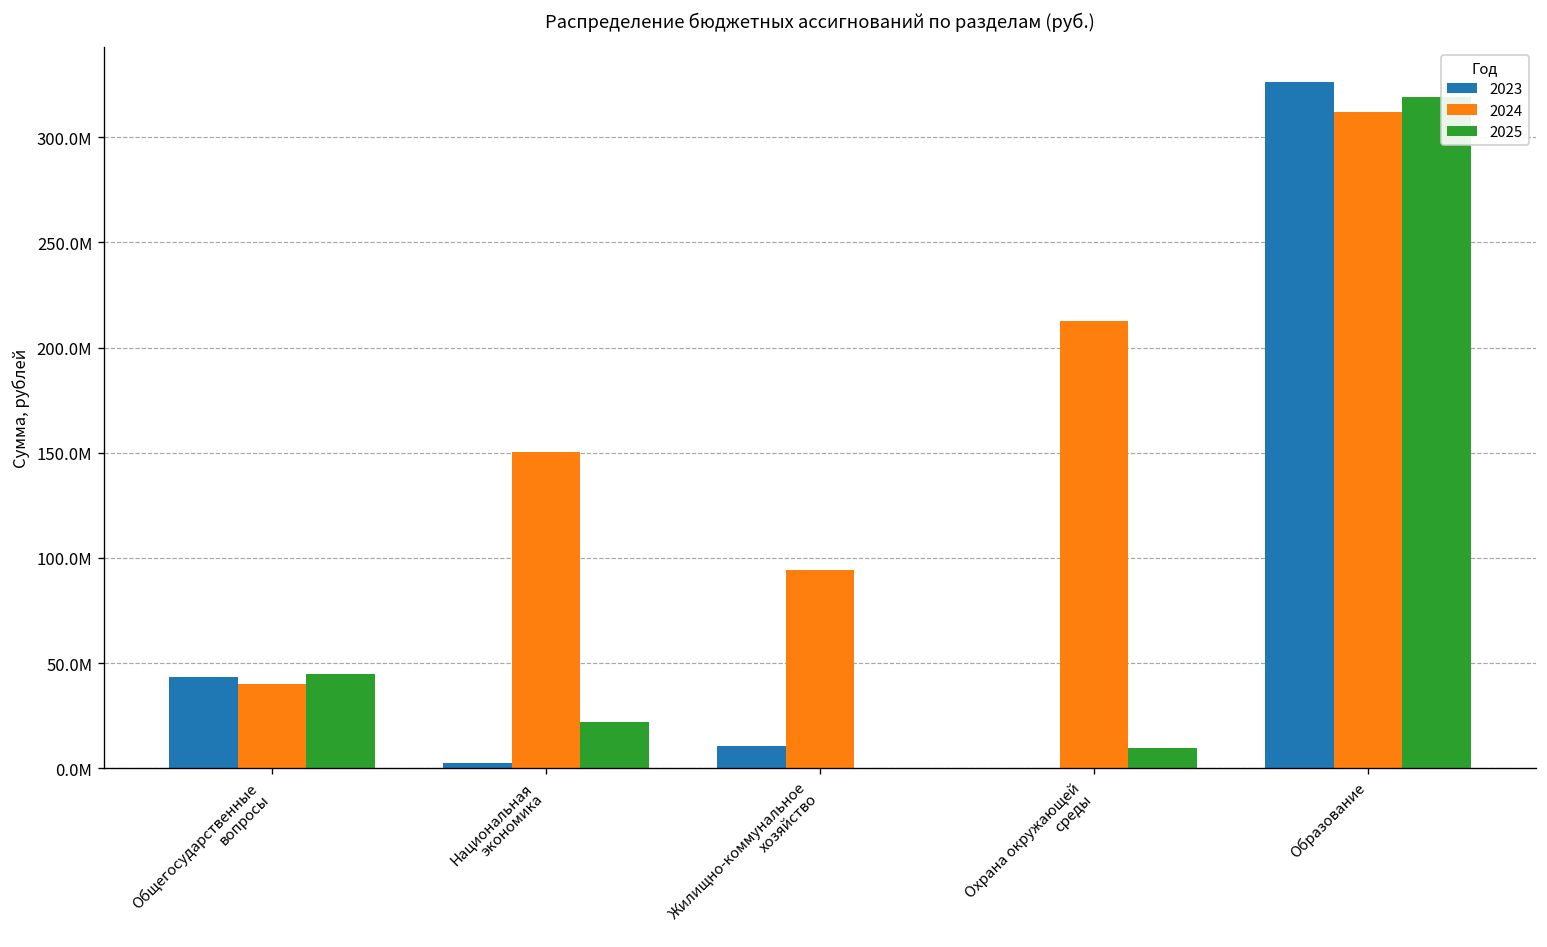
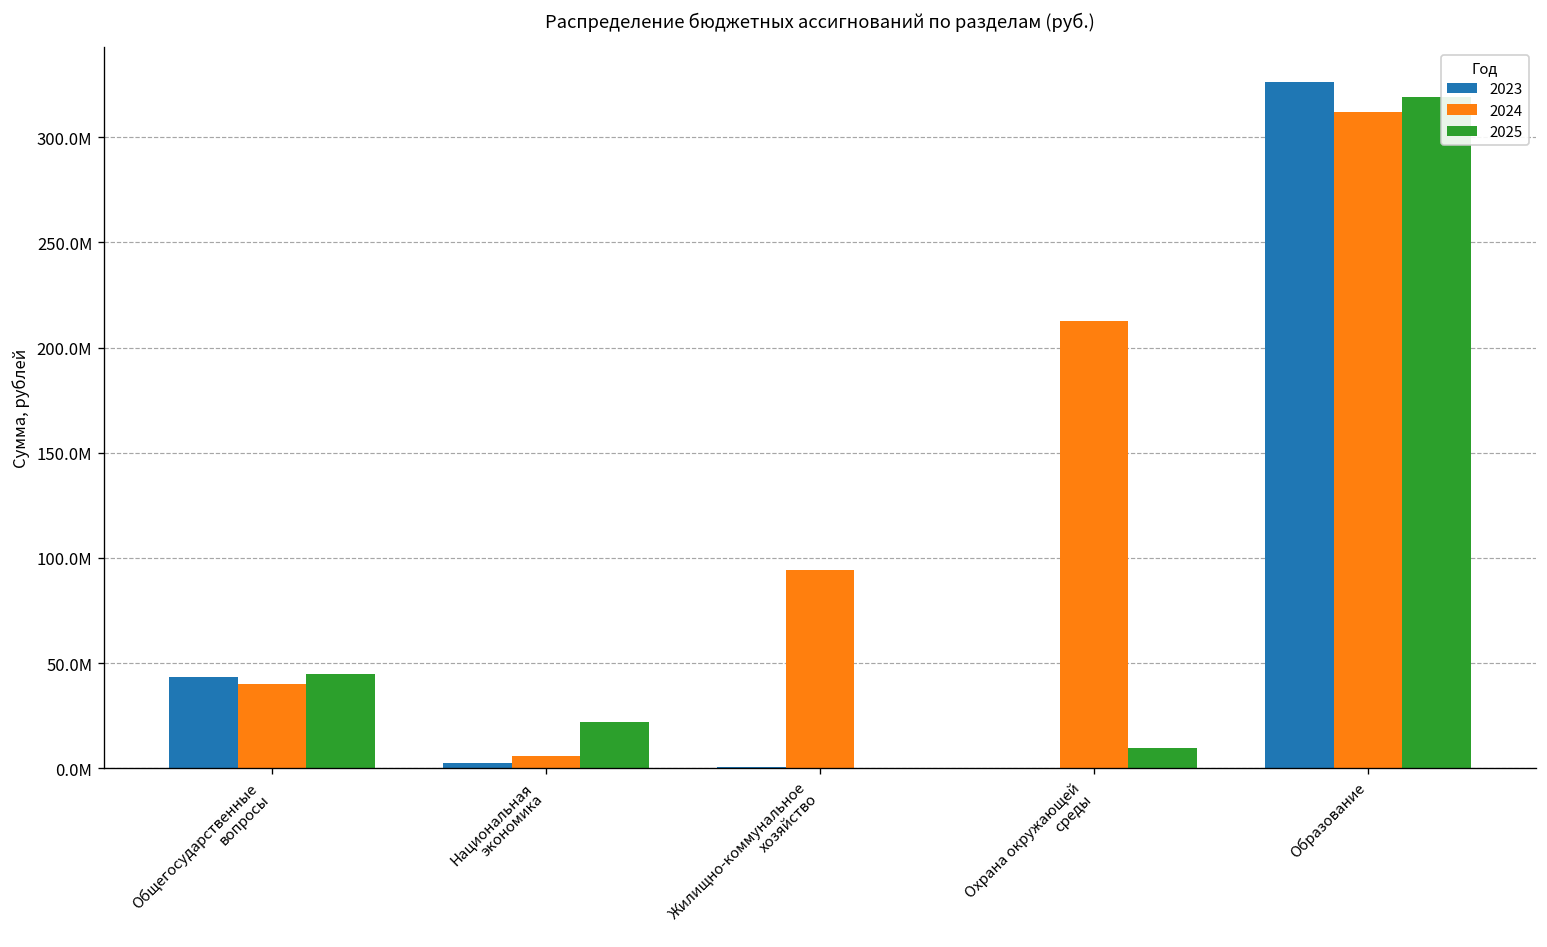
2024, Национальная экономика: 150000000 -> 6000000
2023, Жилищно-коммунальное хозяйство: 10000000 -> 1000000
